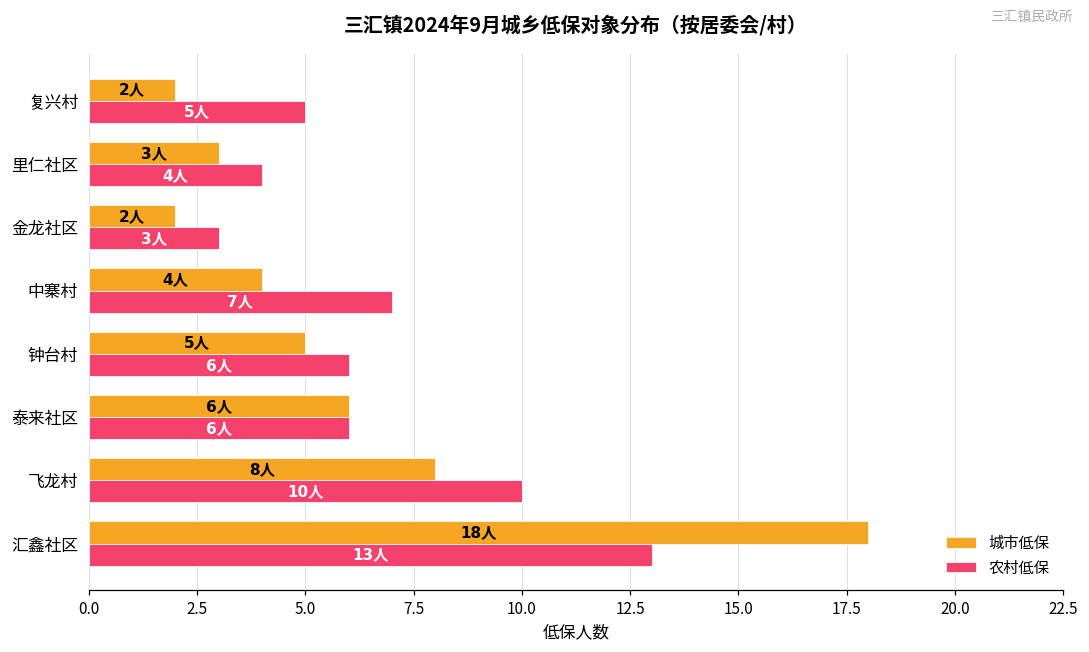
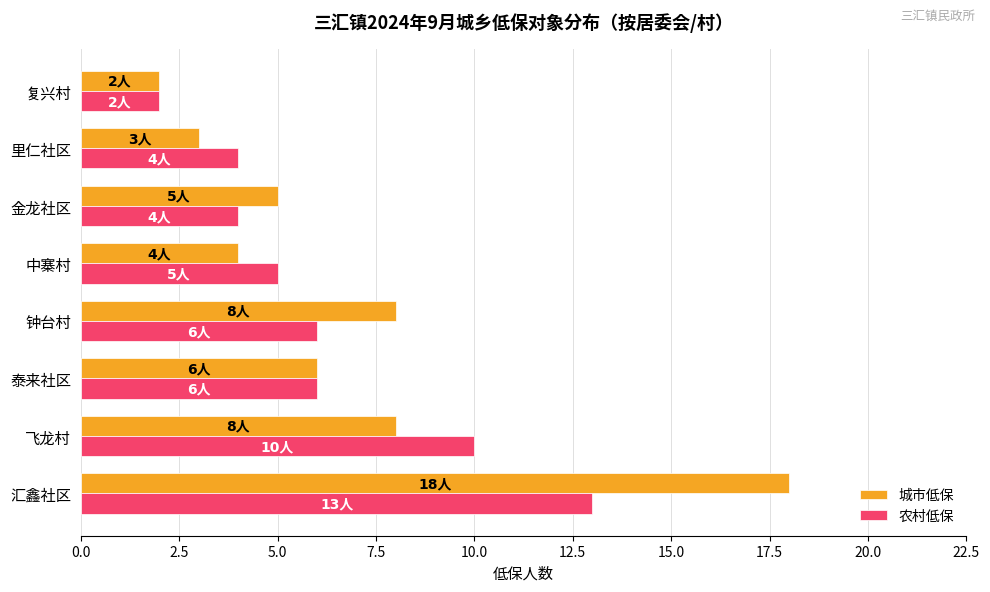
农村低保, 复兴村: 5人 -> 2人
城市低保, 金龙社区: 2人 -> 5人
农村低保, 金龙社区: 3人 -> 4人
农村低保, 中寨村: 7人 -> 5人
城市低保, 钟台村: 5人 -> 8人
